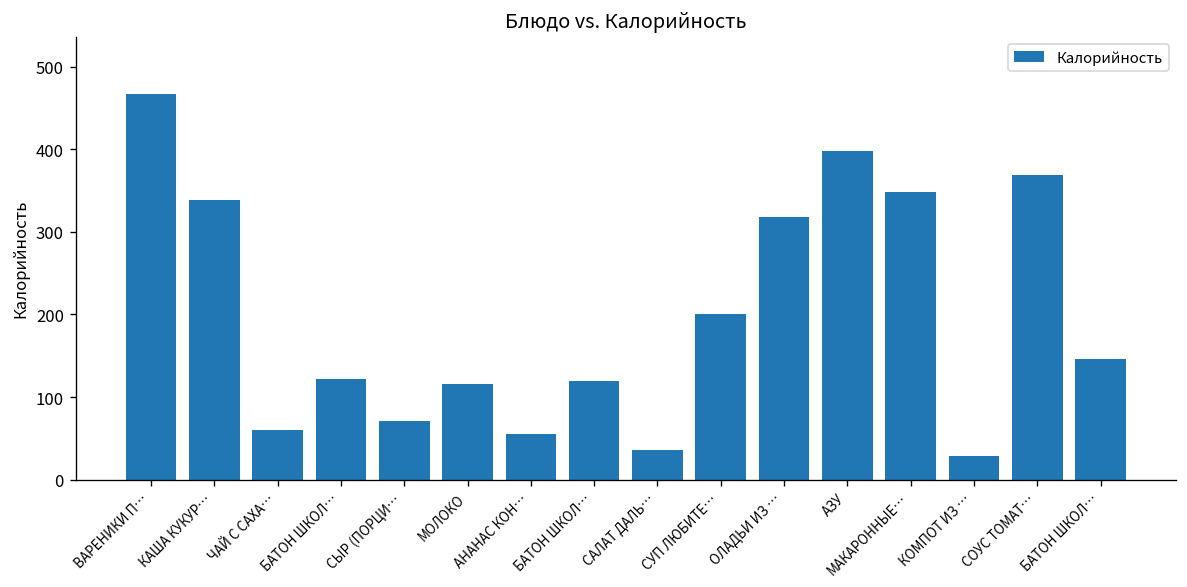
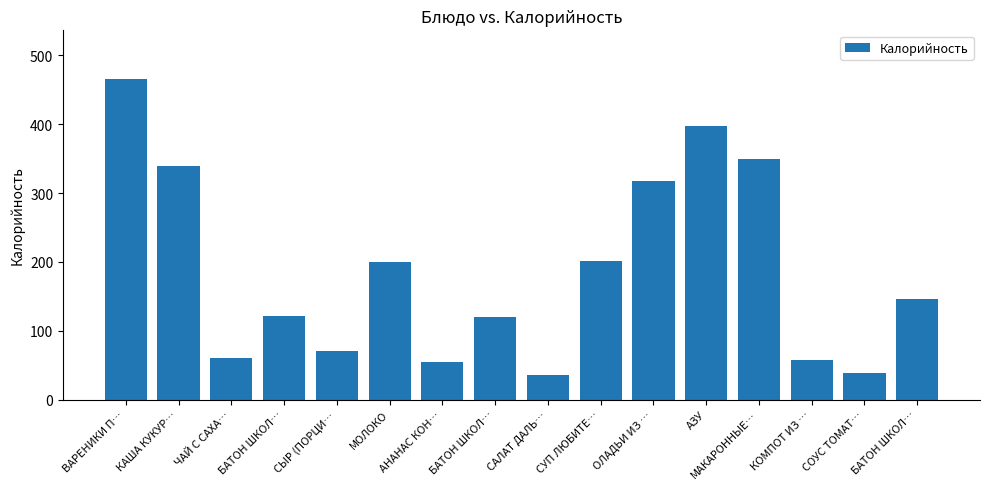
МОЛОКО: 120 -> 200
КОМПОТ ИЗ …: 30 -> 60
СОУС ТОМАТ…: 370 -> 40
